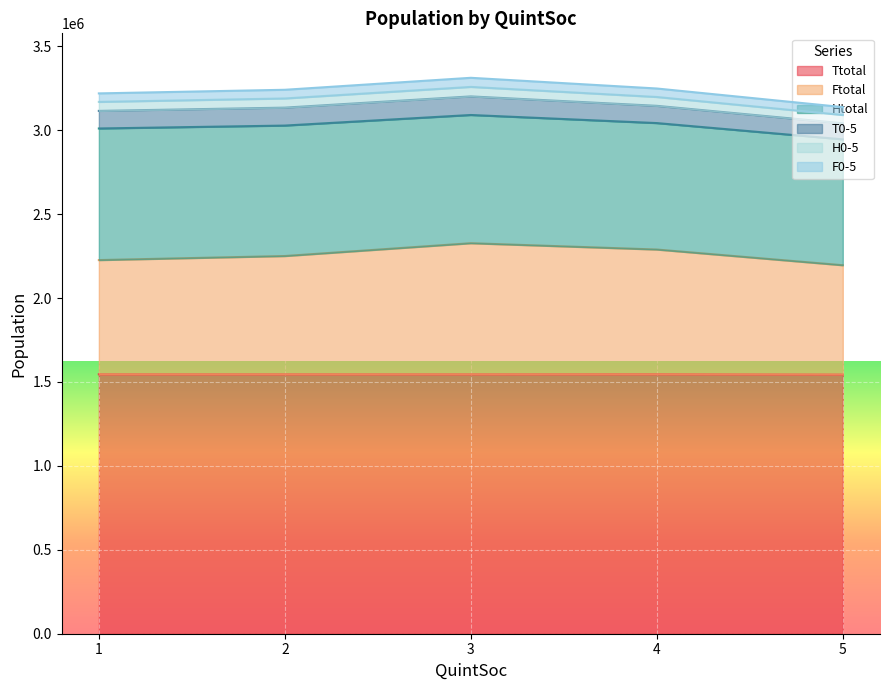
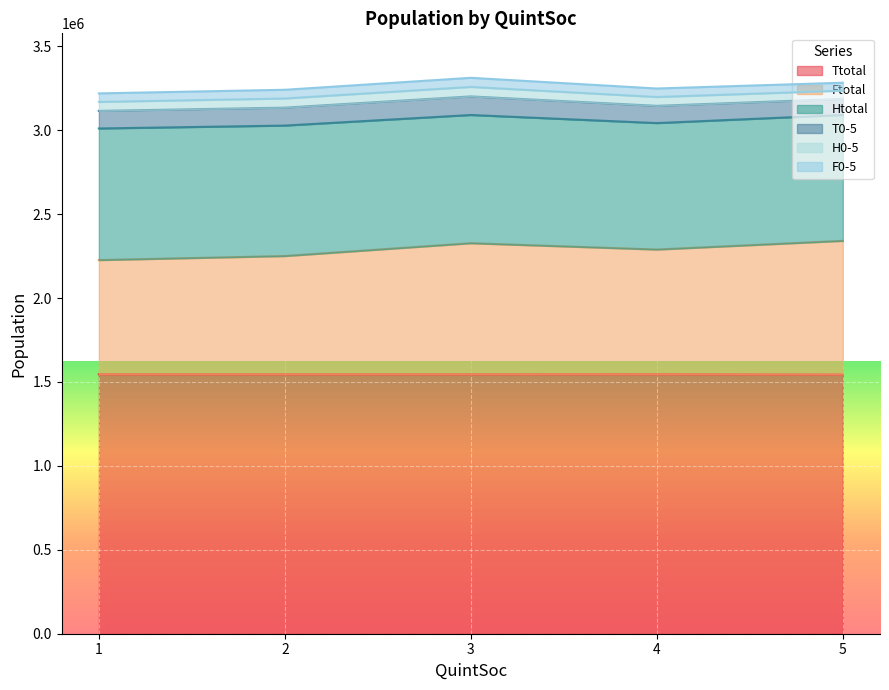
Ftotal, 5: 650000 -> 800000
